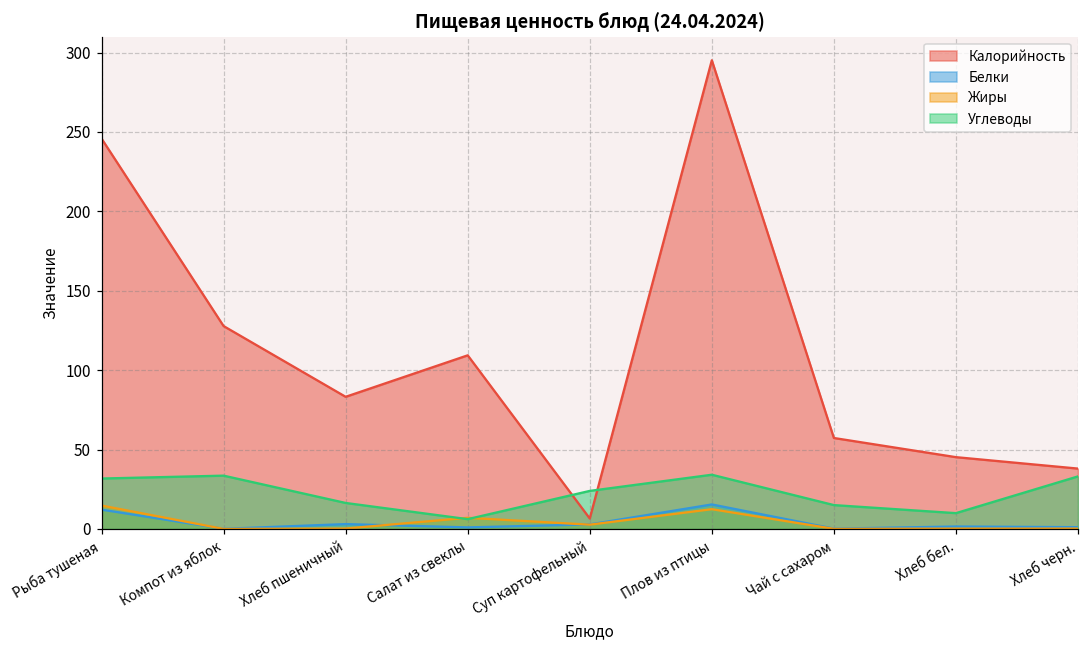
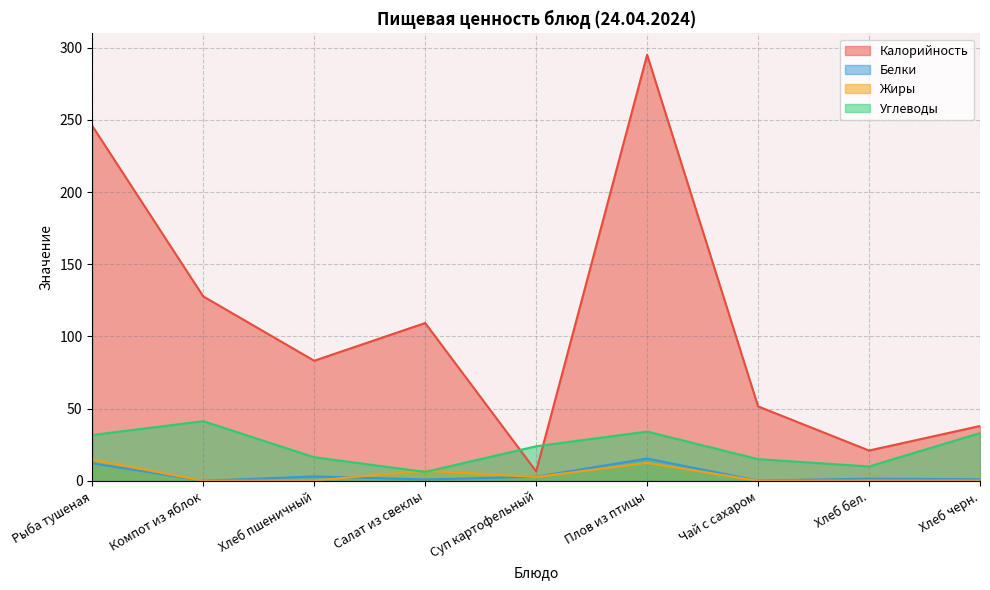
Углеводы, Компот из яблок: 34 -> 41
Калорийность, Чай с сахаром: 57 -> 52
Калорийность, Хлеб бел.: 45 -> 21
